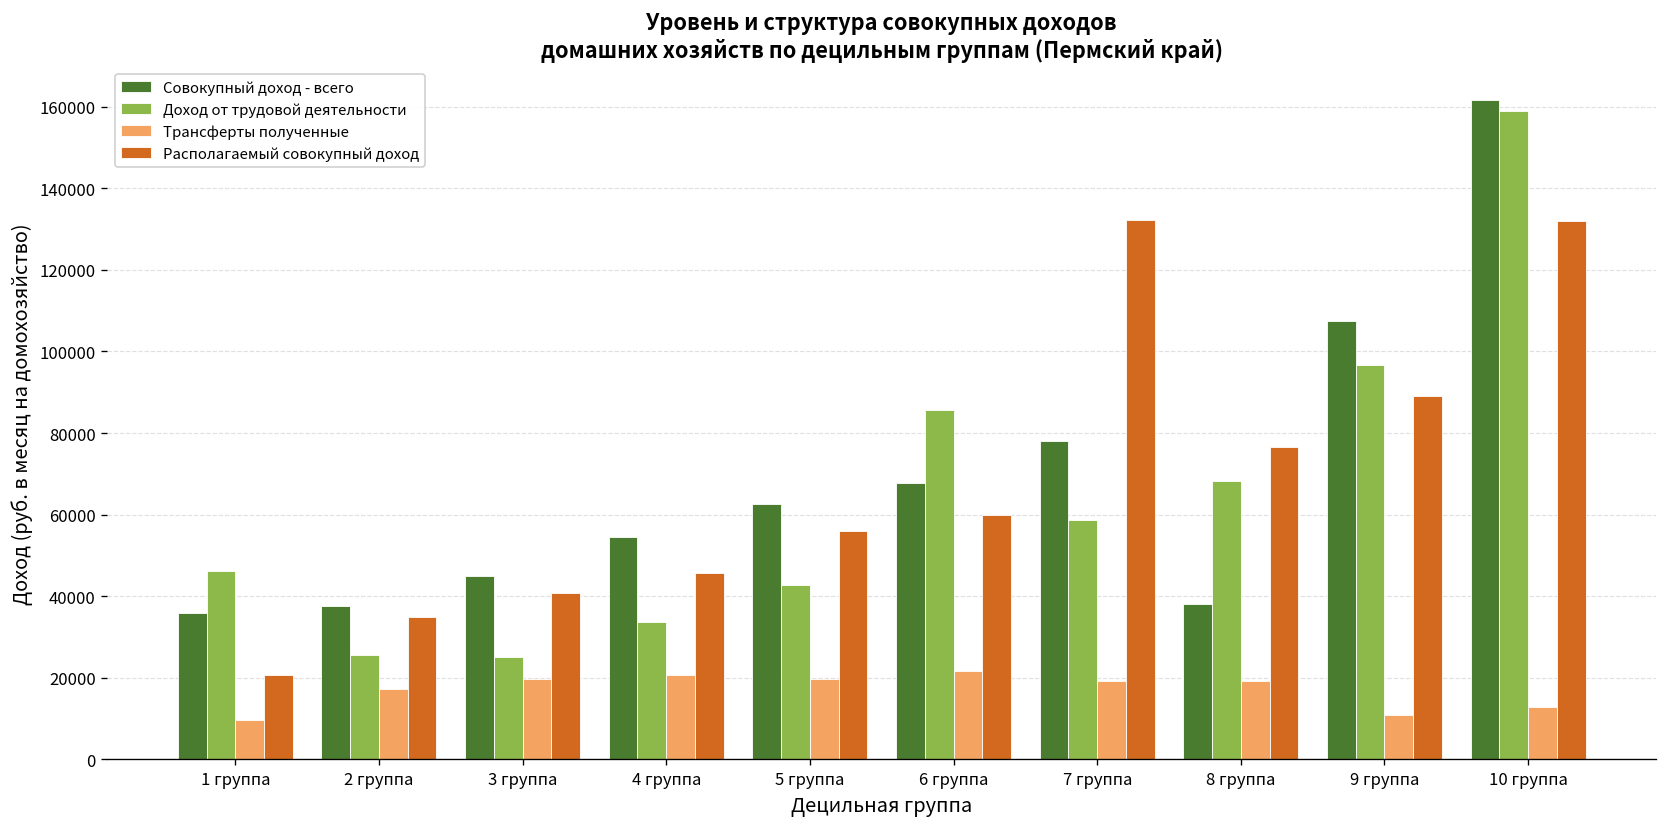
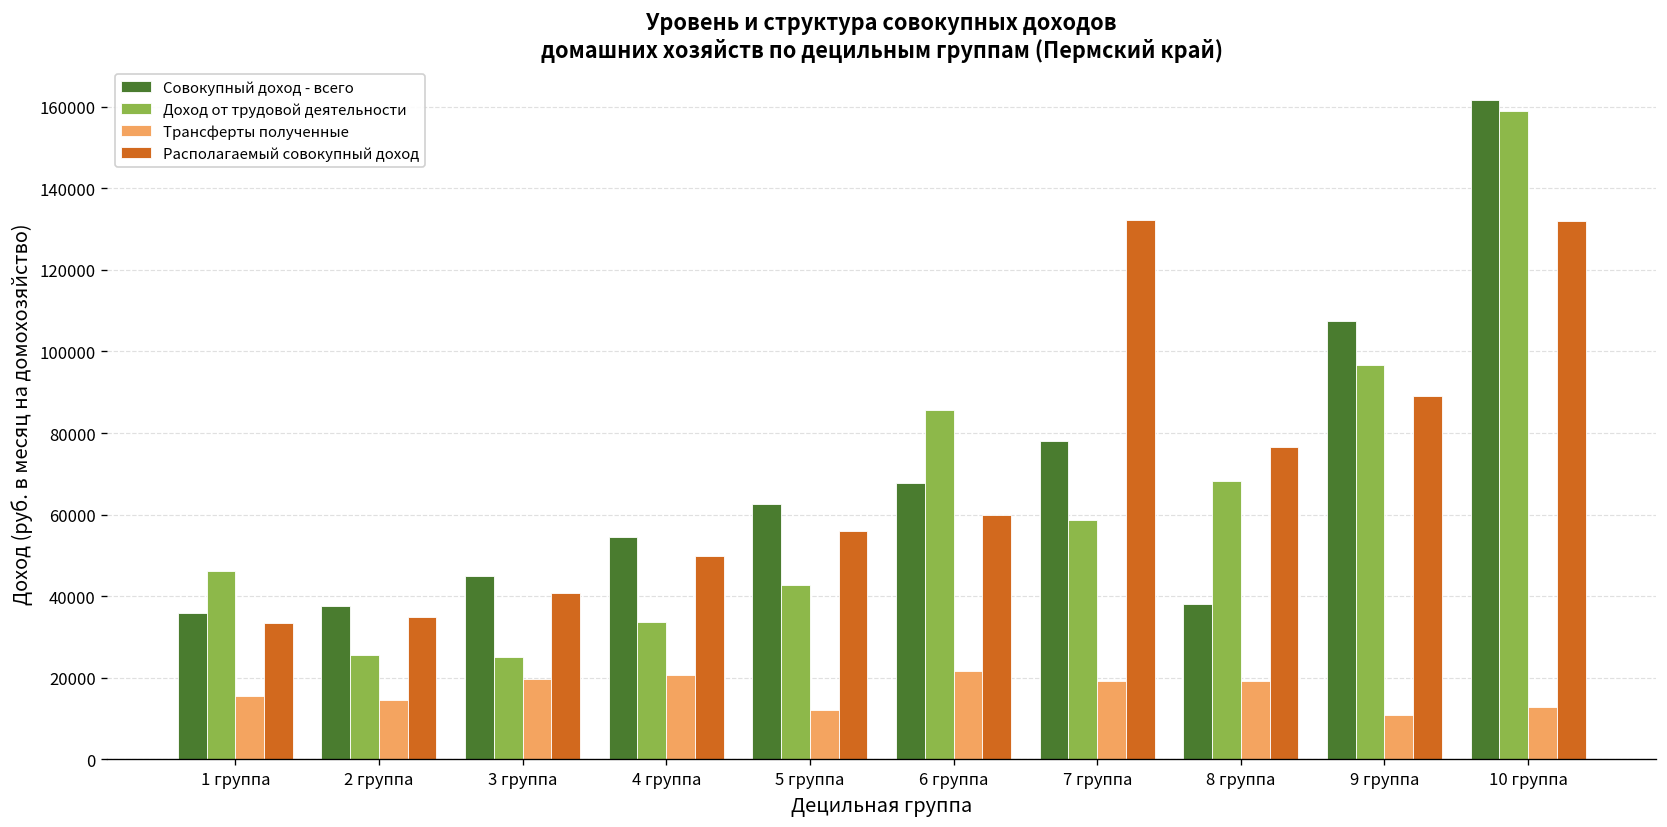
Трансферты полученные, 1 группа: 10000 -> 16000
Располагаемый совокупный доход, 1 группа: 21000 -> 33000
Трансферты полученные, 2 группа: 17000 -> 15000
Располагаемый совокупный доход, 4 группа: 46000 -> 50000
Трансферты полученные, 5 группа: 20000 -> 12000
